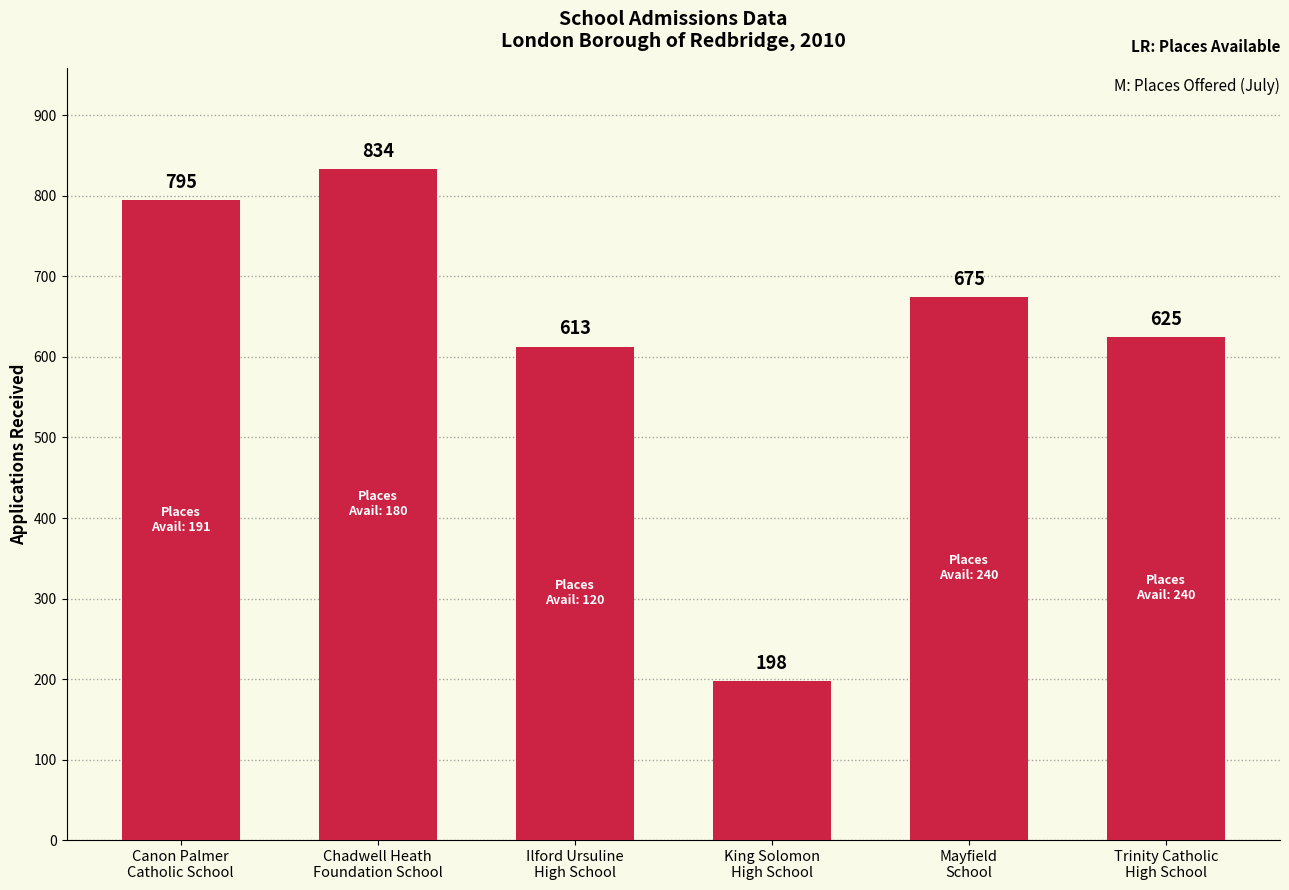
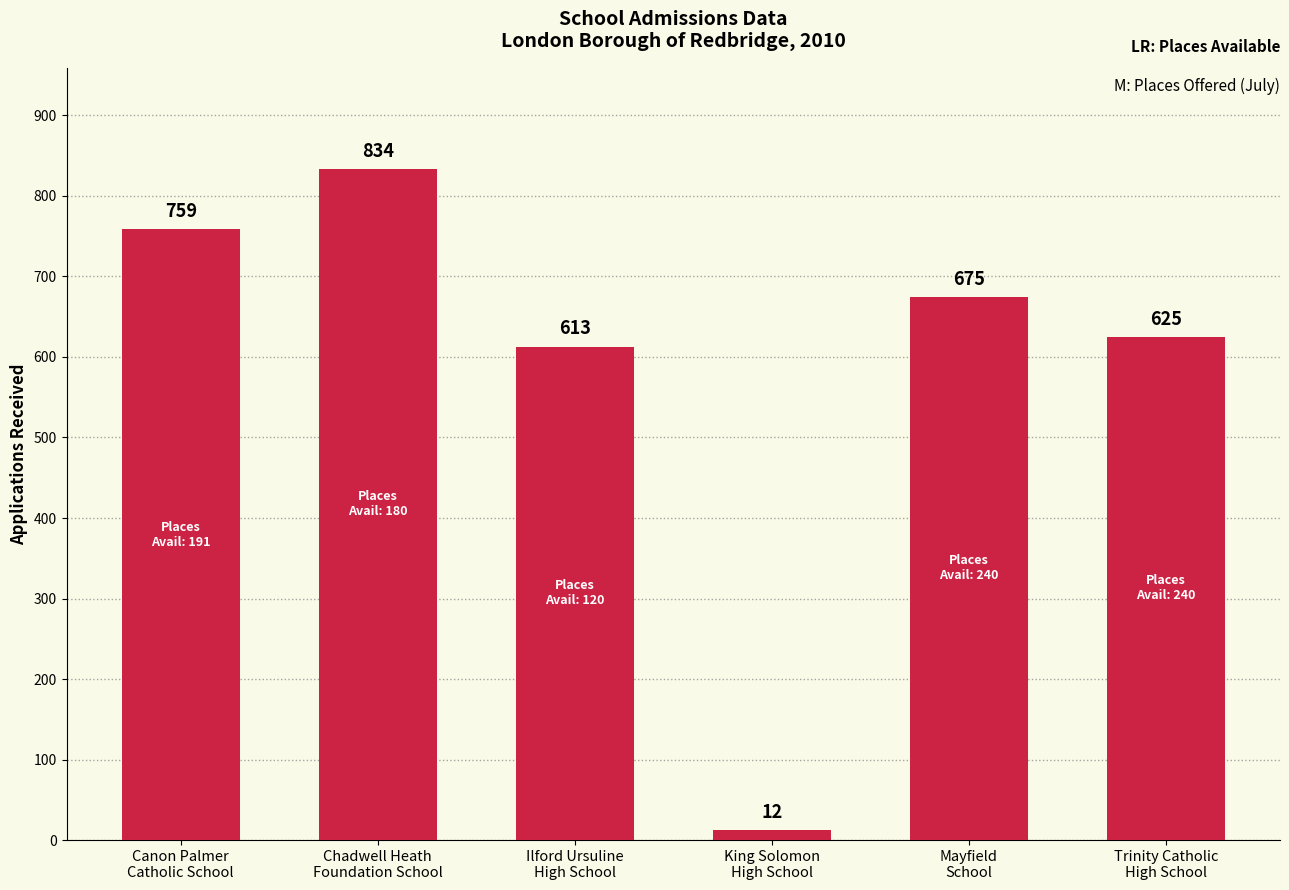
Canon Palmer Catholic School: 795 -> 759
King Solomon High School: 198 -> 12
